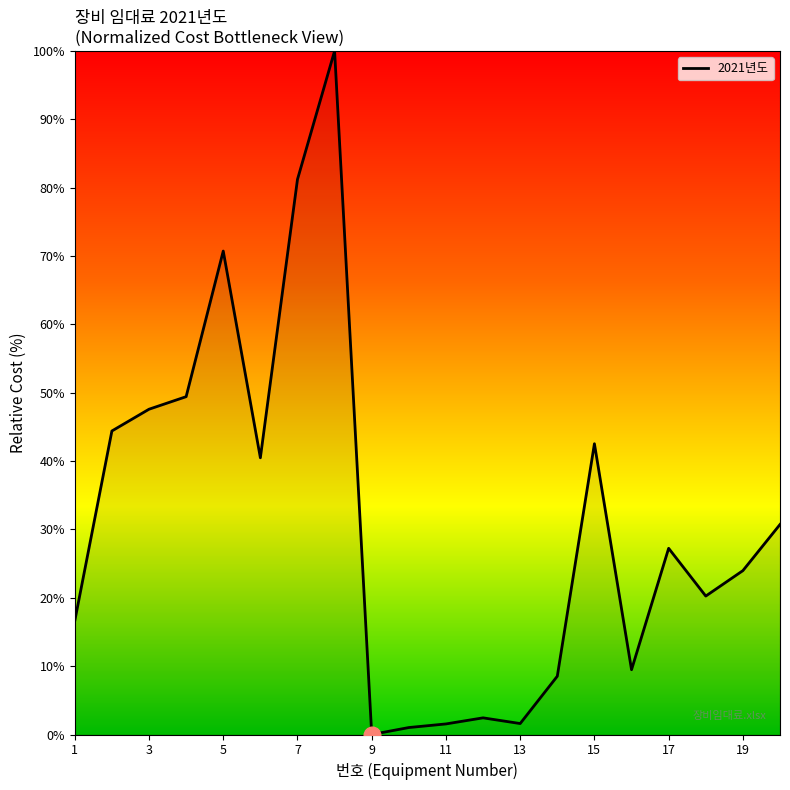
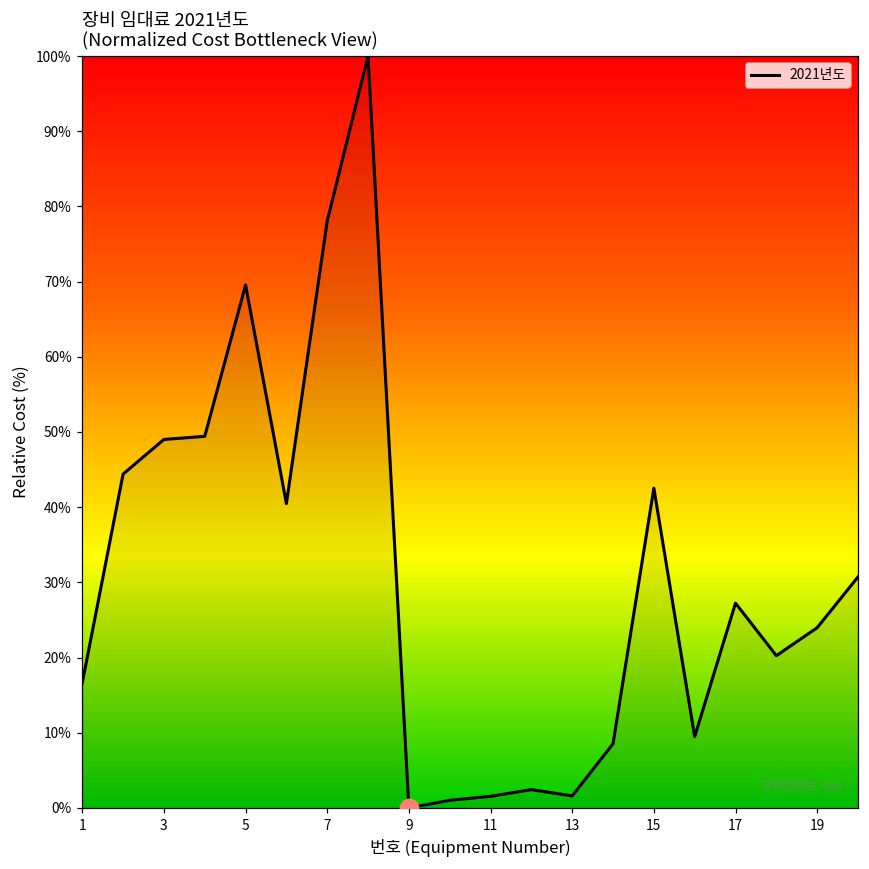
2021년도, 3: 48% -> 49%
2021년도, 5: 71% -> 70%
2021년도, 7: 81% -> 78%
